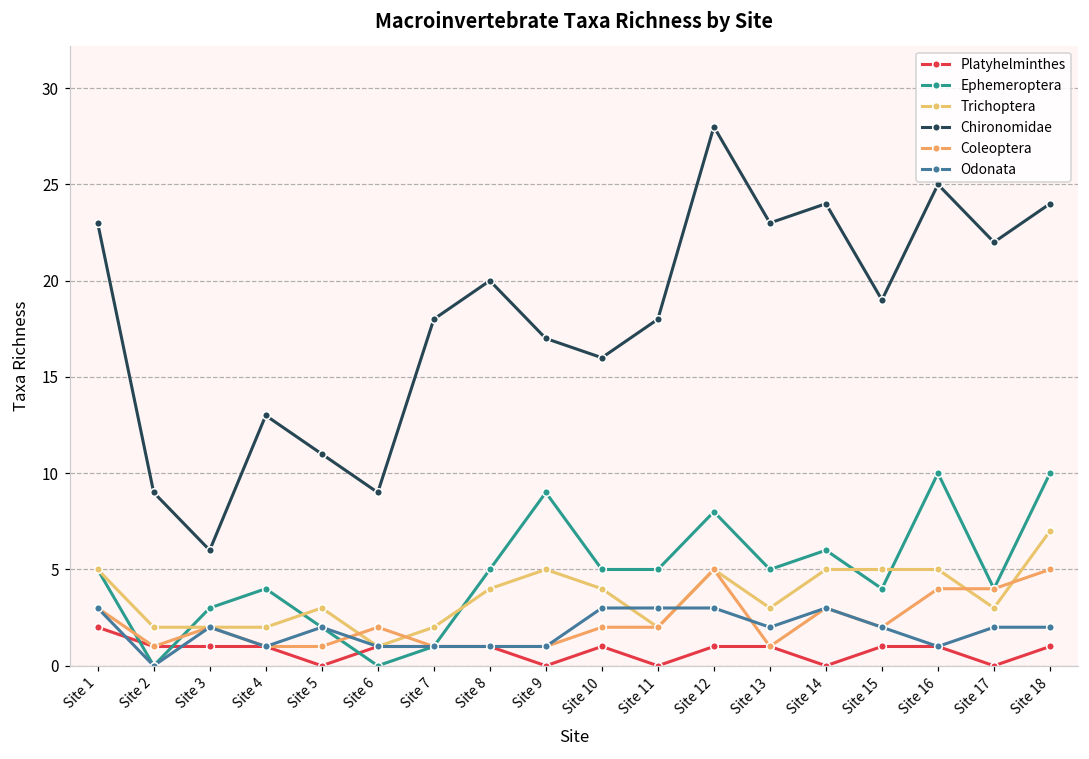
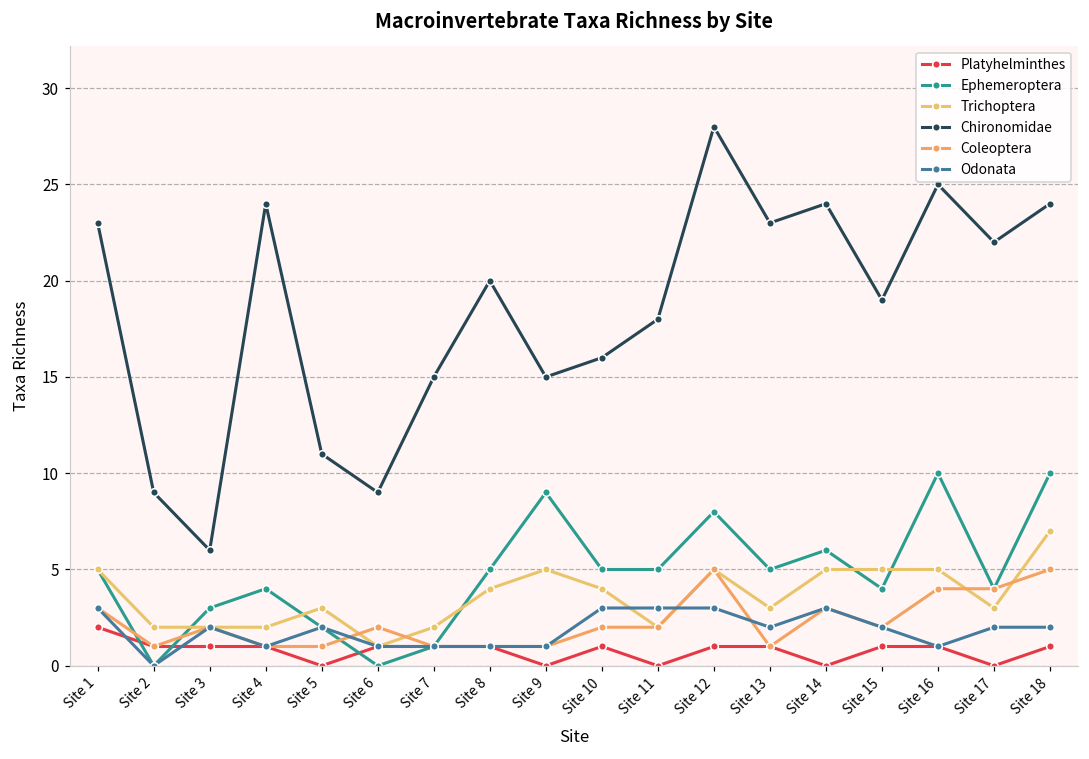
Chironomidae, Site 4: 13 -> 24
Chironomidae, Site 7: 18 -> 15
Chironomidae, Site 9: 17 -> 15
